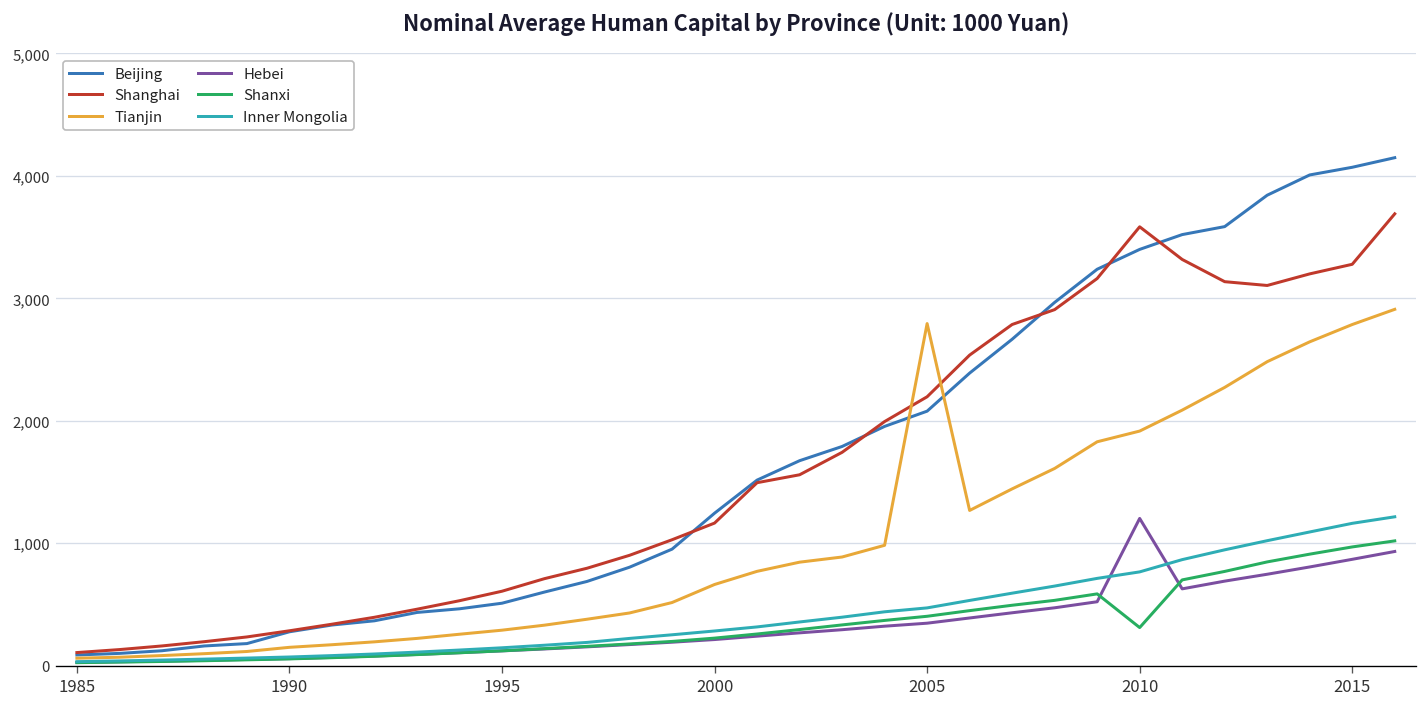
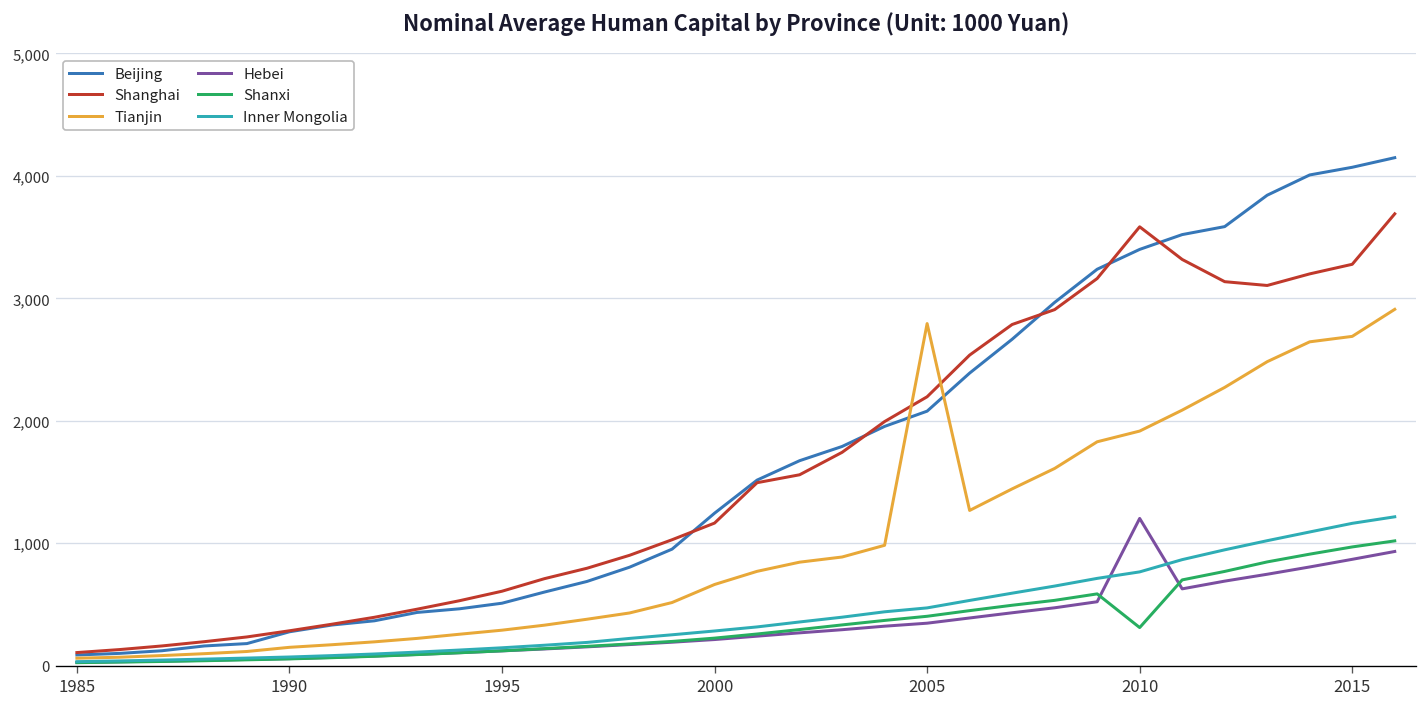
Tianjin, 2015: 2,790 -> 2,690
